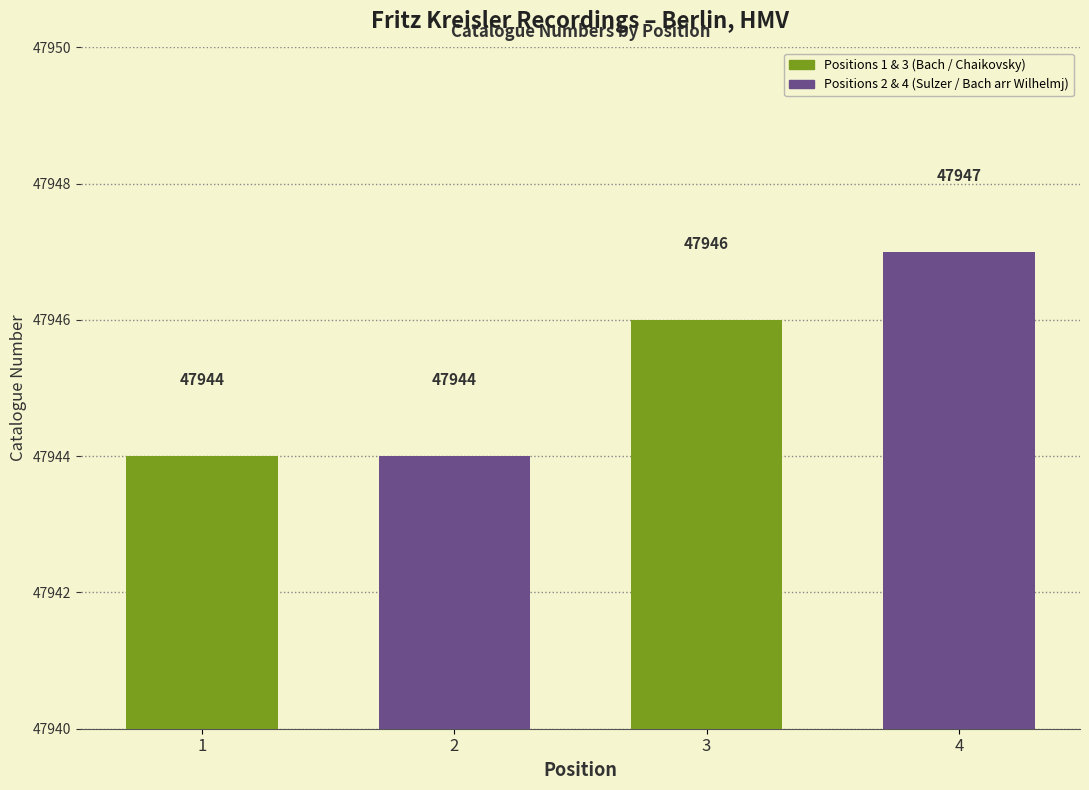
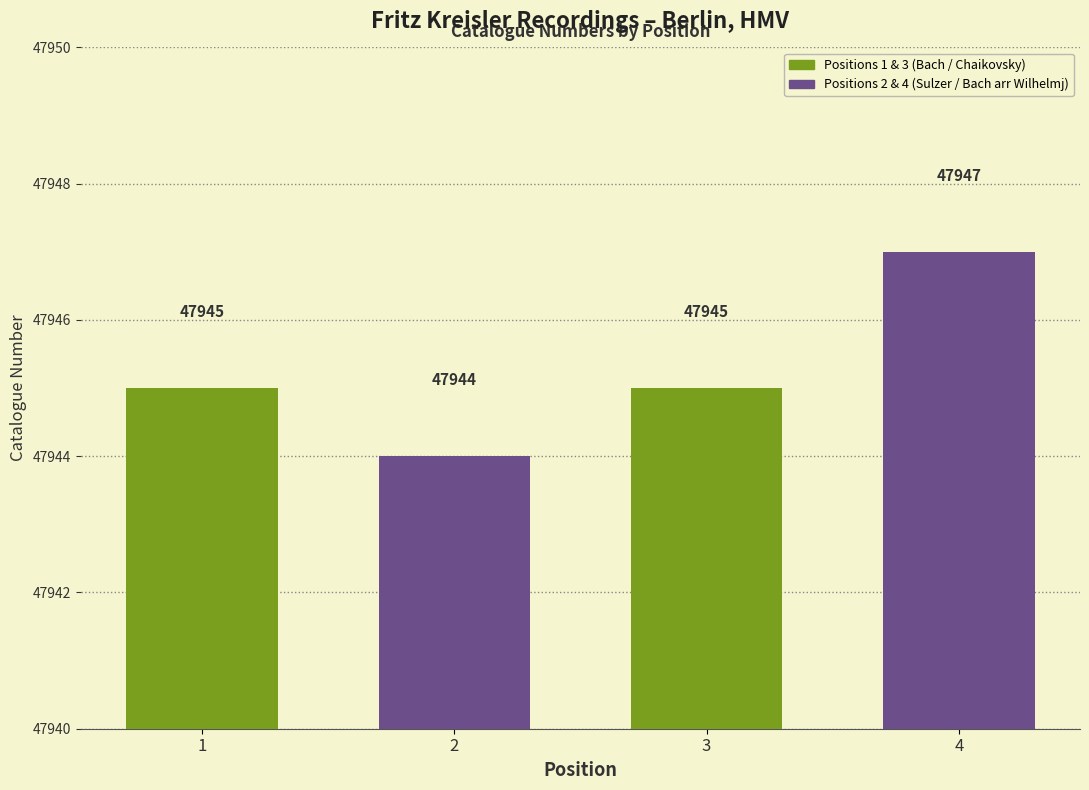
1: 47944 -> 47945
3: 47946 -> 47945
